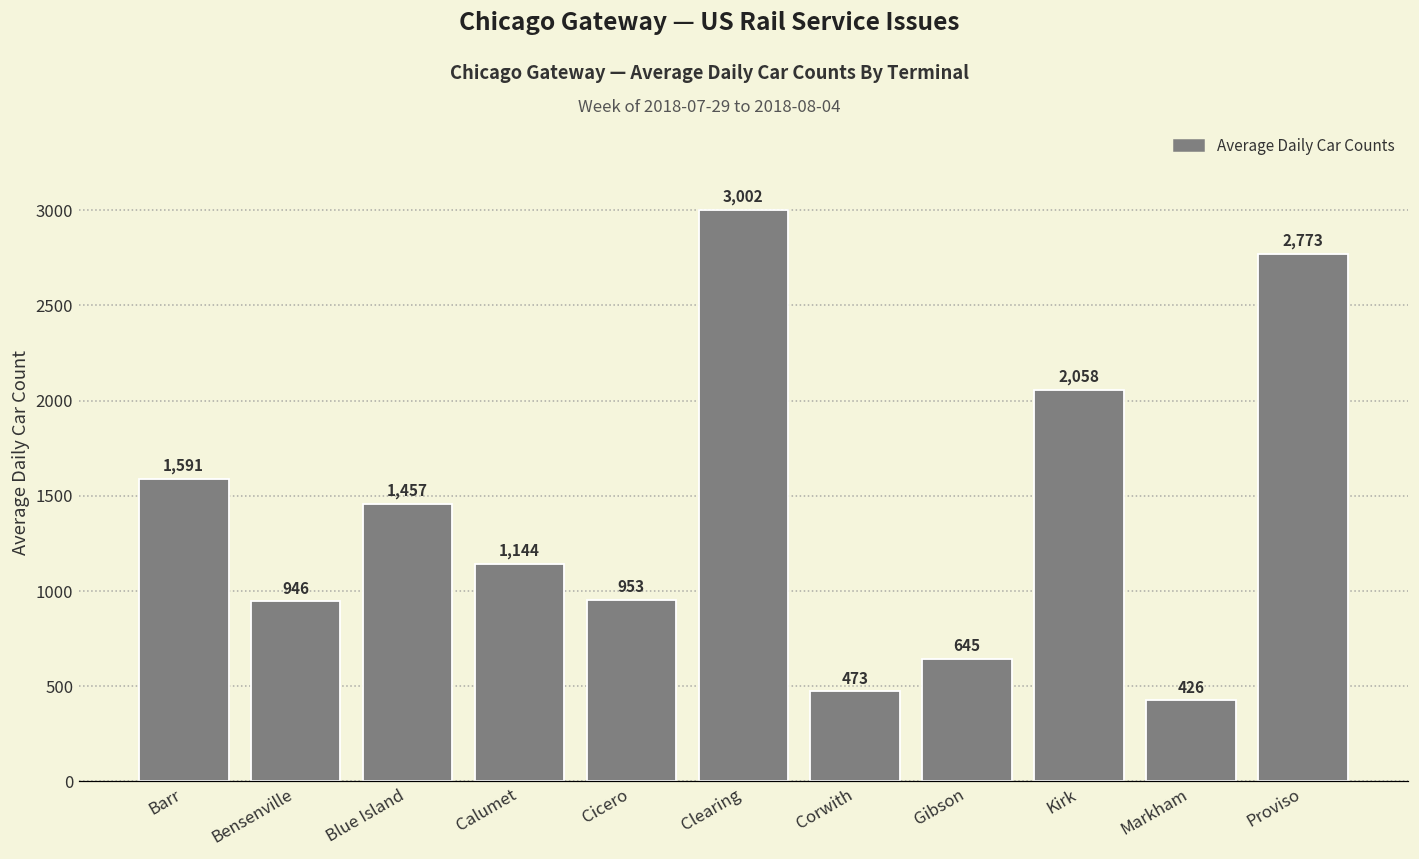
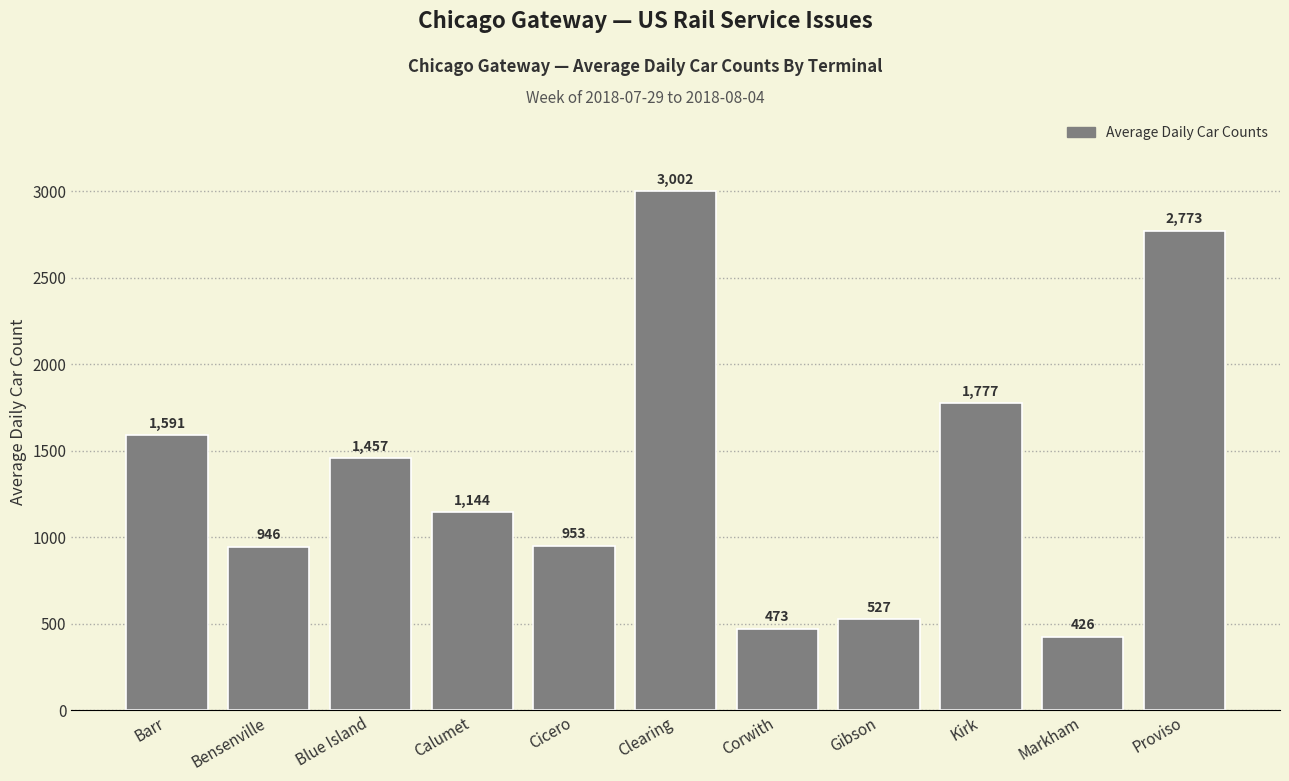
Gibson: 645 -> 527
Kirk: 2,058 -> 1,777
